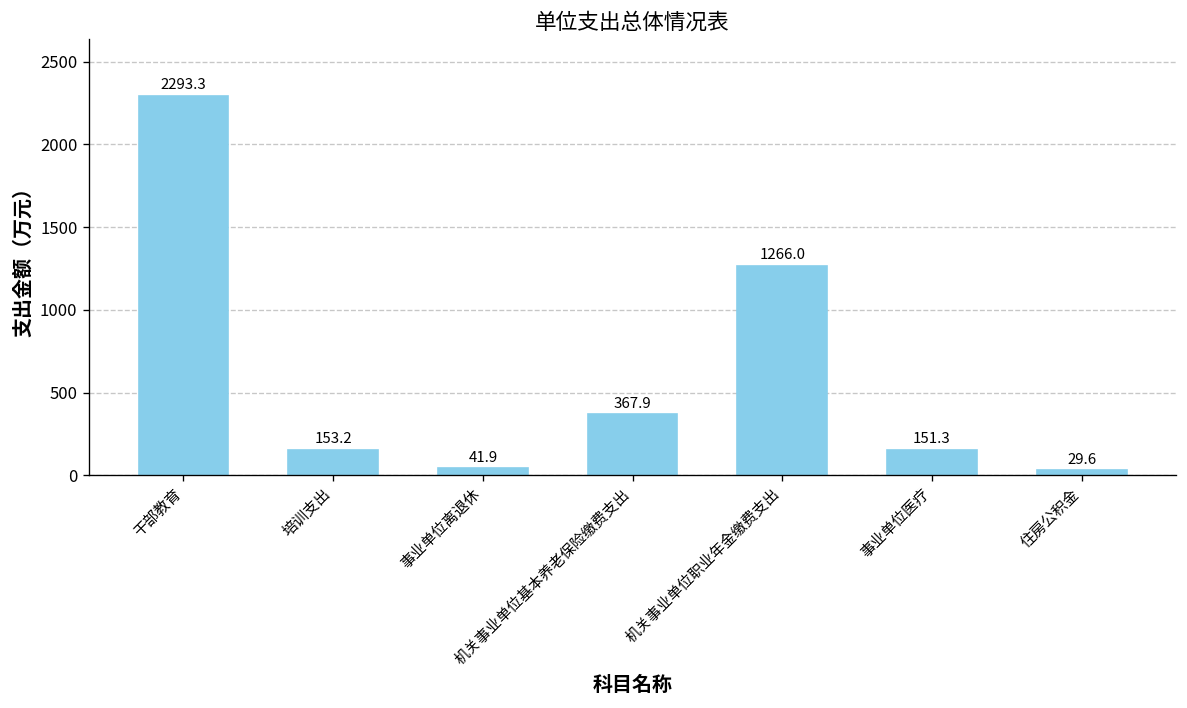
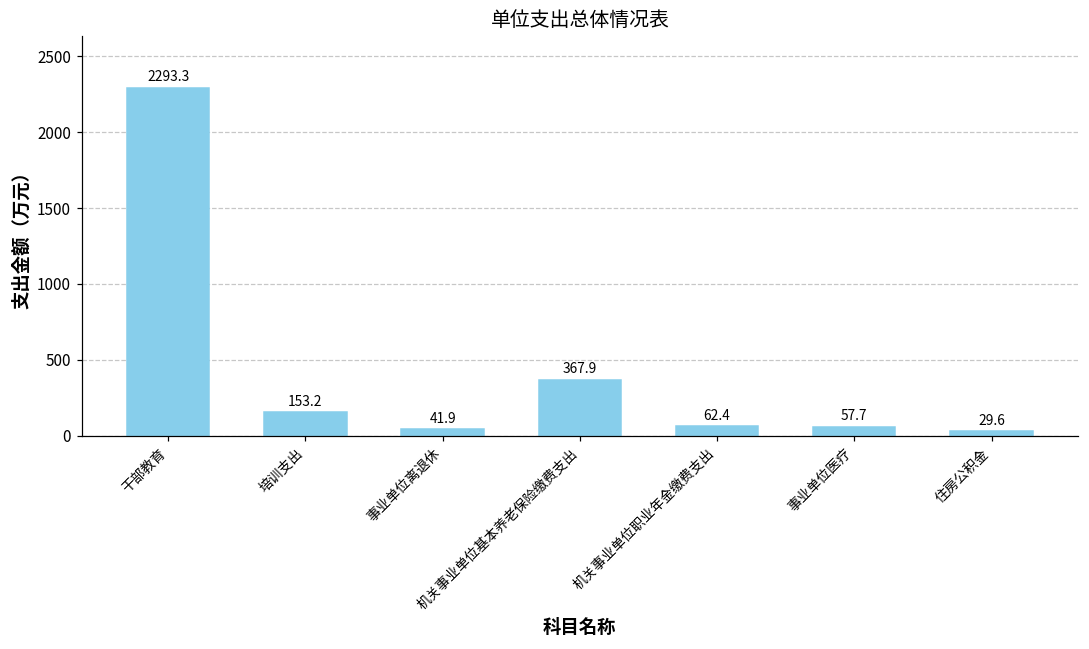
机关事业单位职业年金缴费支出: 1266.0 -> 62.4
事业单位医疗: 151.3 -> 57.7
